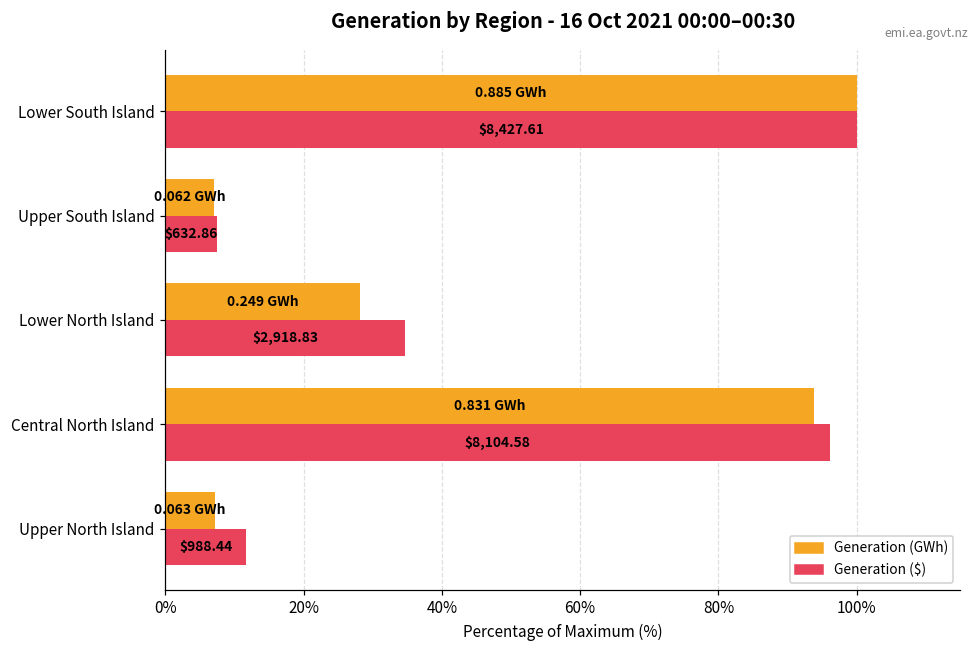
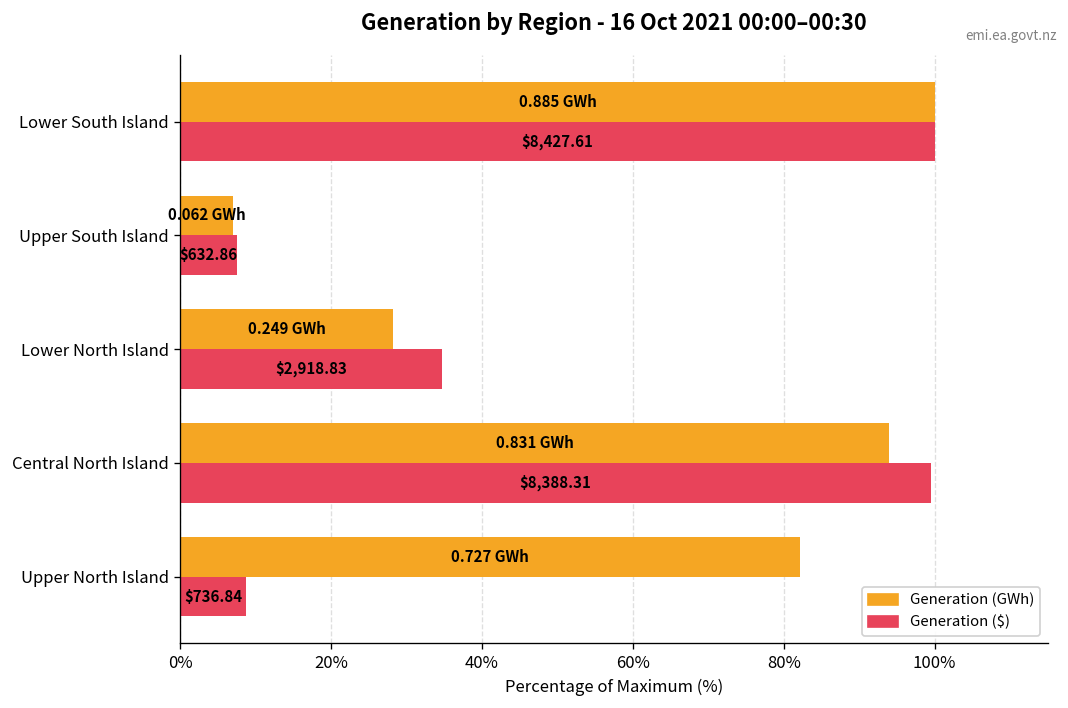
Generation ($), Central North Island: $8,104.58 -> $8,388.31
Generation (GWh), Upper North Island: 0.063 -> 0.727
Generation ($), Upper North Island: $988.44 -> $736.84
